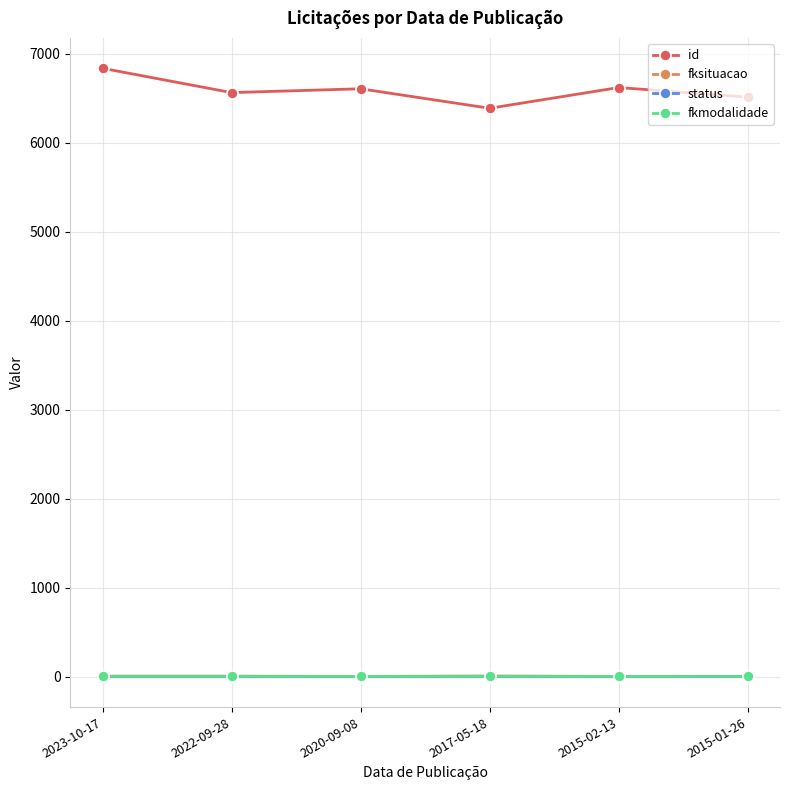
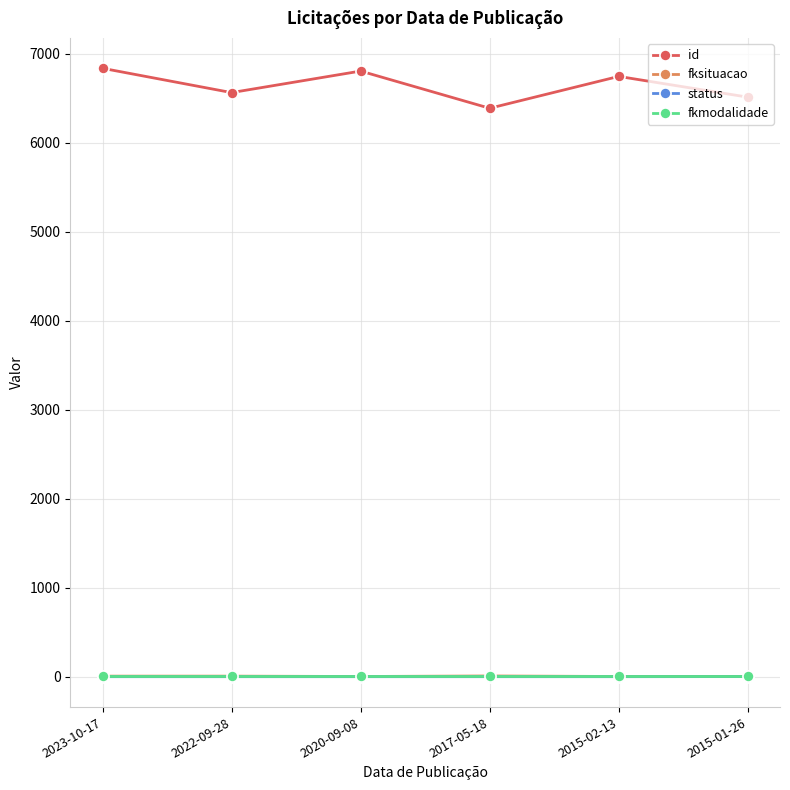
id, 2020-09-08: 6600 -> 6800
id, 2015-02-13: 6600 -> 6700
